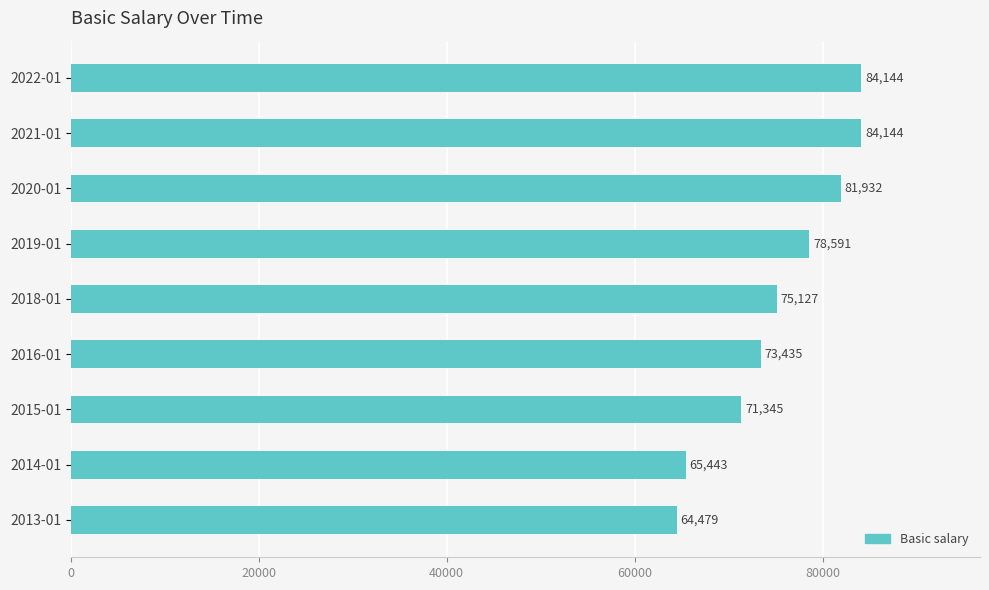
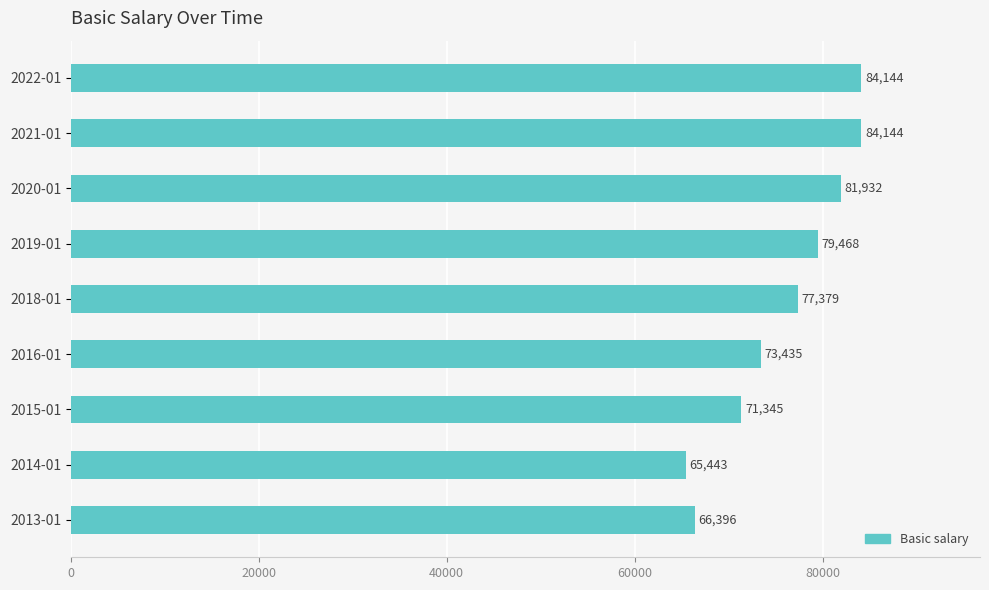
2019-01: 78,591 -> 79,468
2018-01: 75,127 -> 77,379
2013-01: 64,479 -> 66,396
